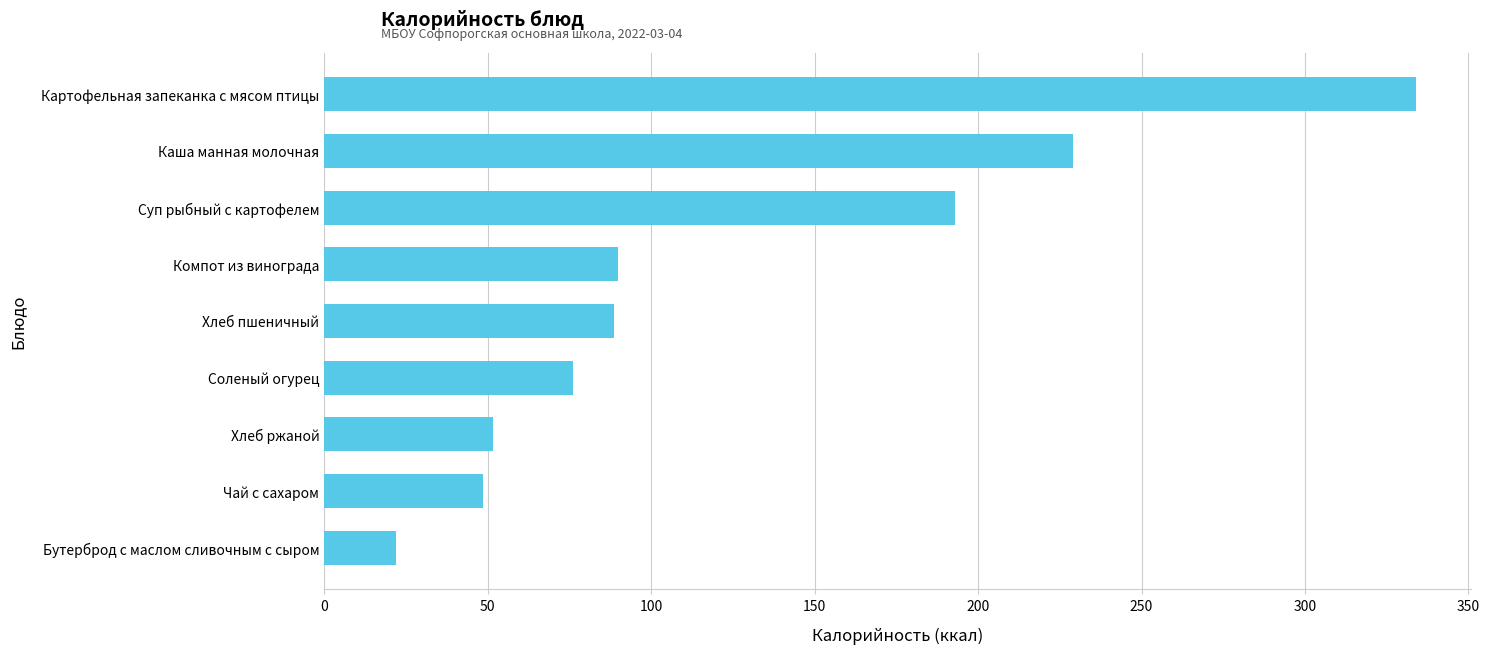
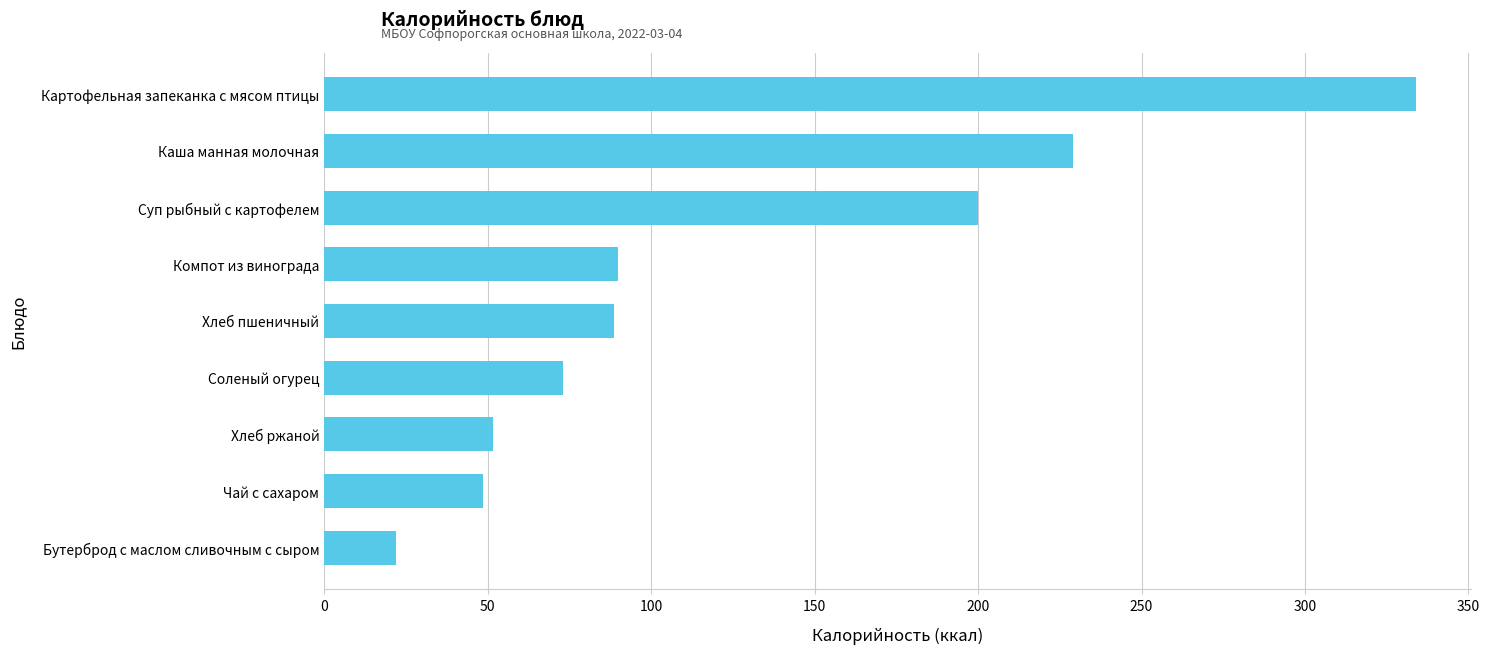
Суп рыбный с картофелем: 193 -> 200
Соленый огурец: 76 -> 73
